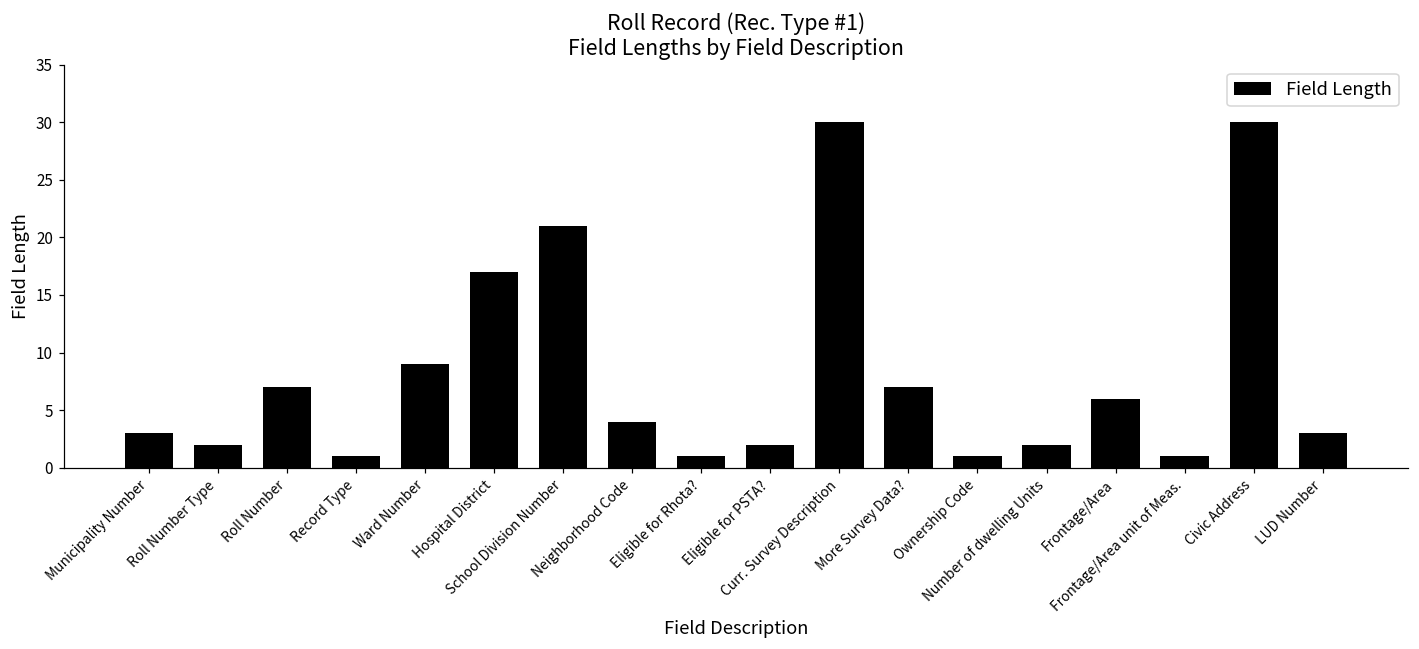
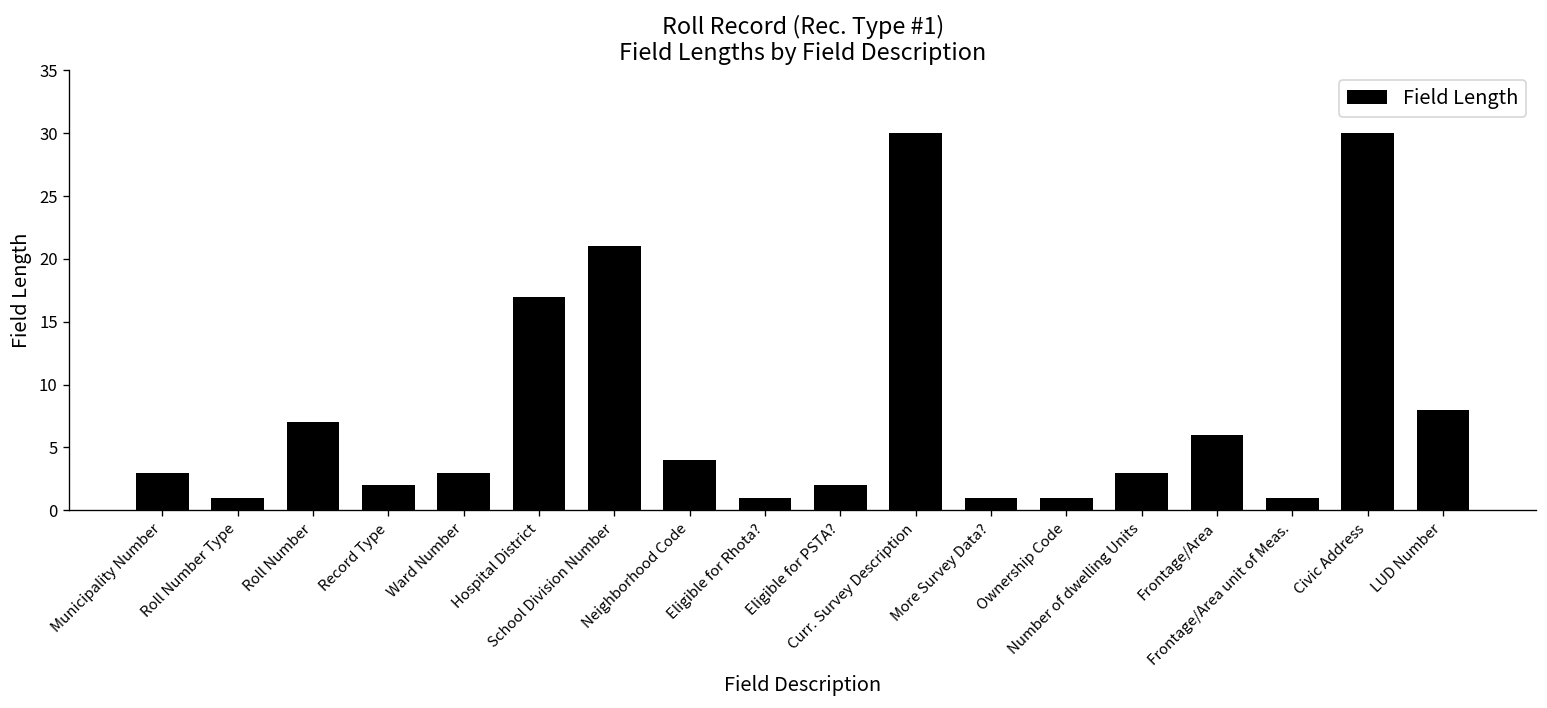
Roll Number Type: 2 -> 1
Record Type: 1 -> 2
Ward Number: 9 -> 3
More Survey Data?: 7 -> 1
Number of dwelling Units: 2 -> 3
LUD Number: 3 -> 8
